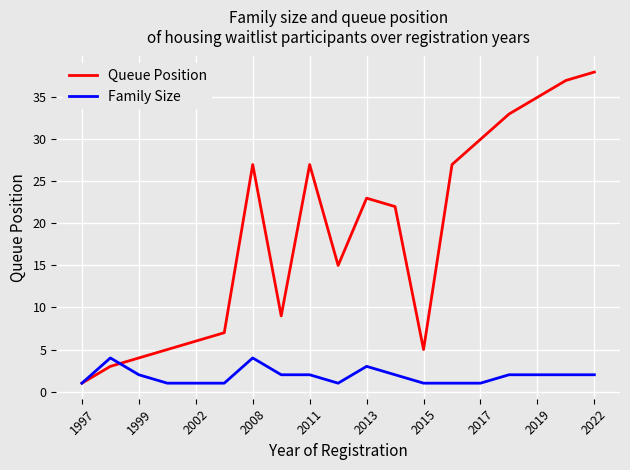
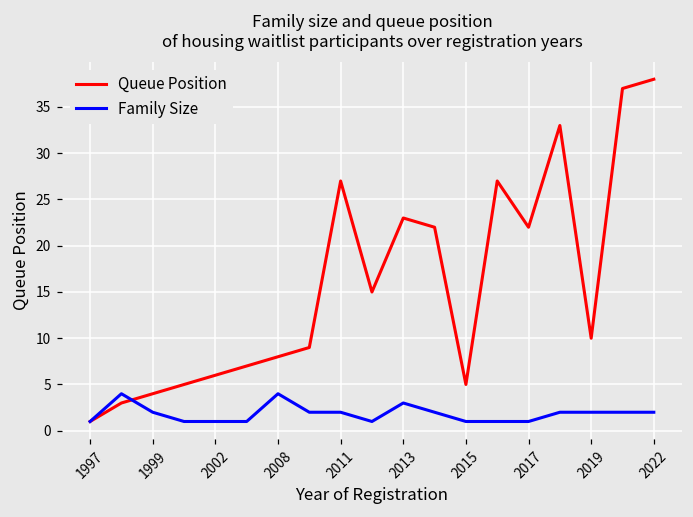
Queue Position, 2008: 27 -> 8
Queue Position, 2017: 30 -> 22
Queue Position, 2019: 35 -> 10
